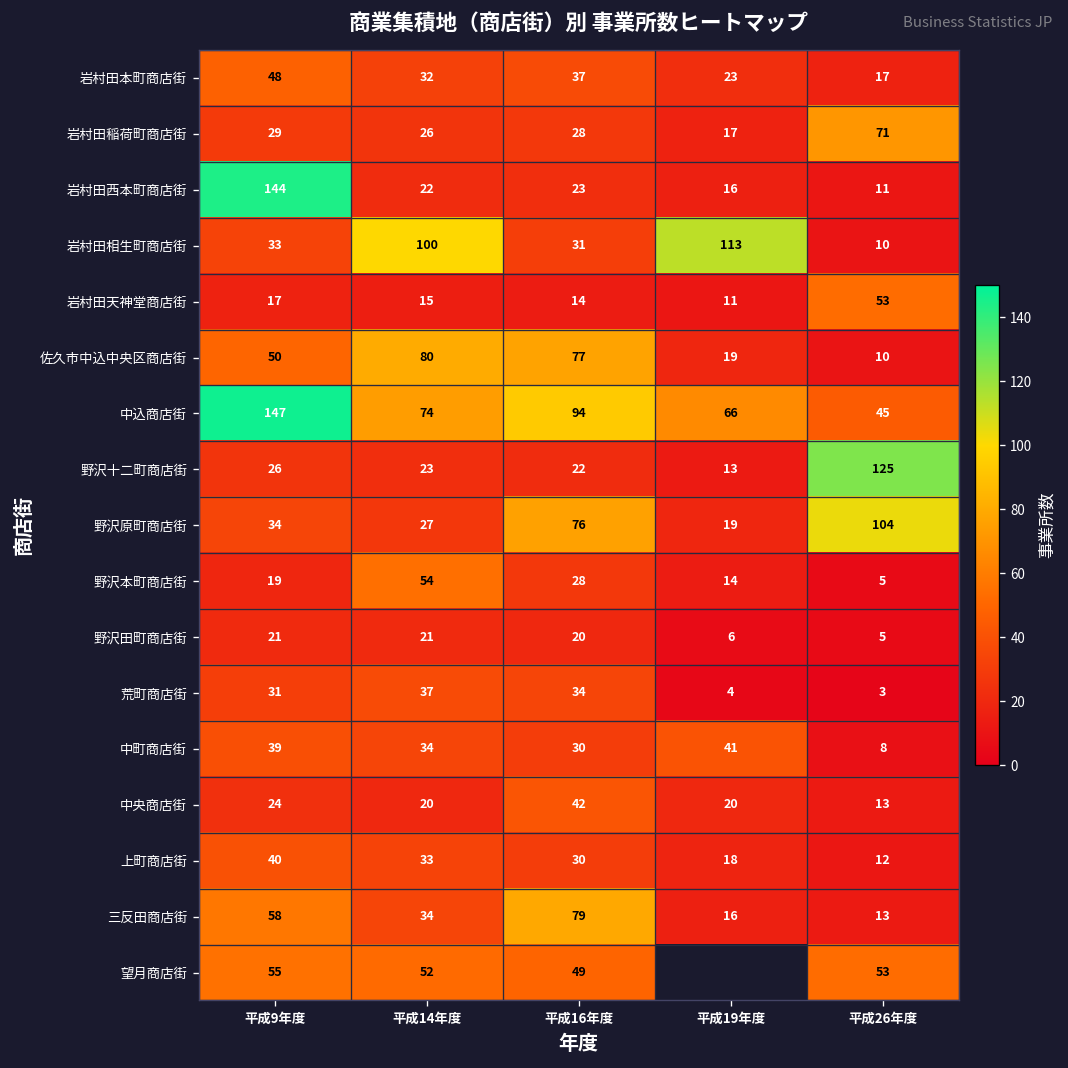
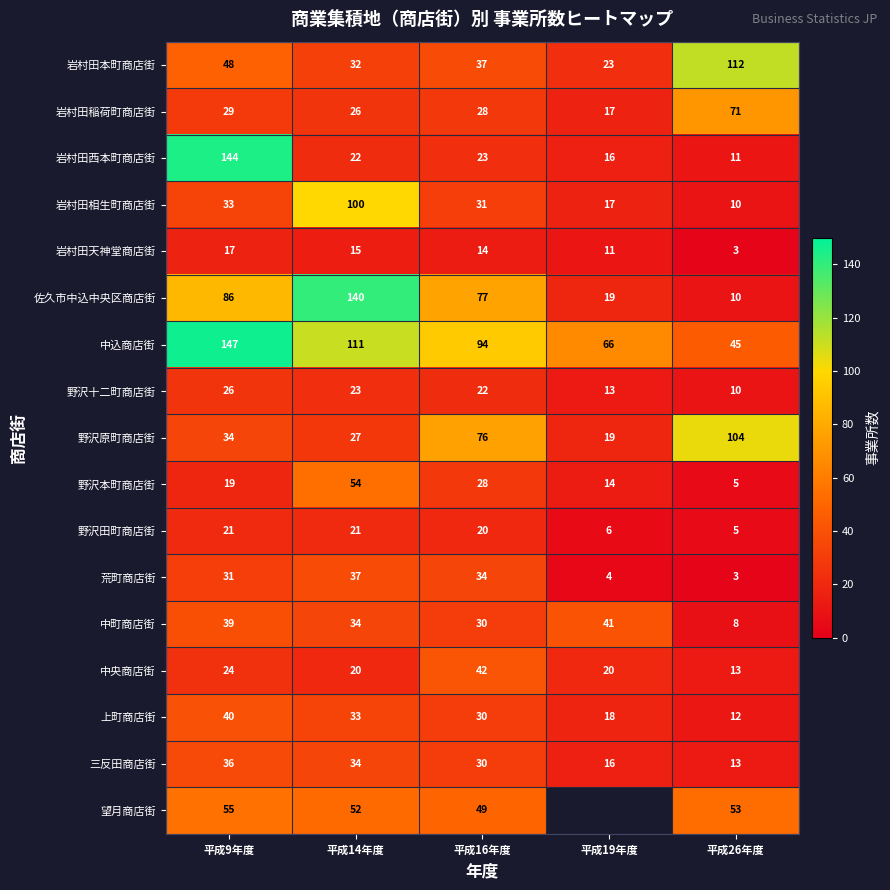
岩村田本町商店街, 平成26年度: 17 -> 112
岩村田相生町商店街, 平成19年度: 113 -> 17
岩村田天神堂商店街, 平成26年度: 53 -> 3
佐久市中込中央区商店街, 平成9年度: 50 -> 86
佐久市中込中央区商店街, 平成14年度: 80 -> 140
中込商店街, 平成14年度: 74 -> 111
野沢十二町商店街, 平成26年度: 125 -> 10
三反田商店街, 平成9年度: 58 -> 36
三反田商店街, 平成16年度: 79 -> 30
